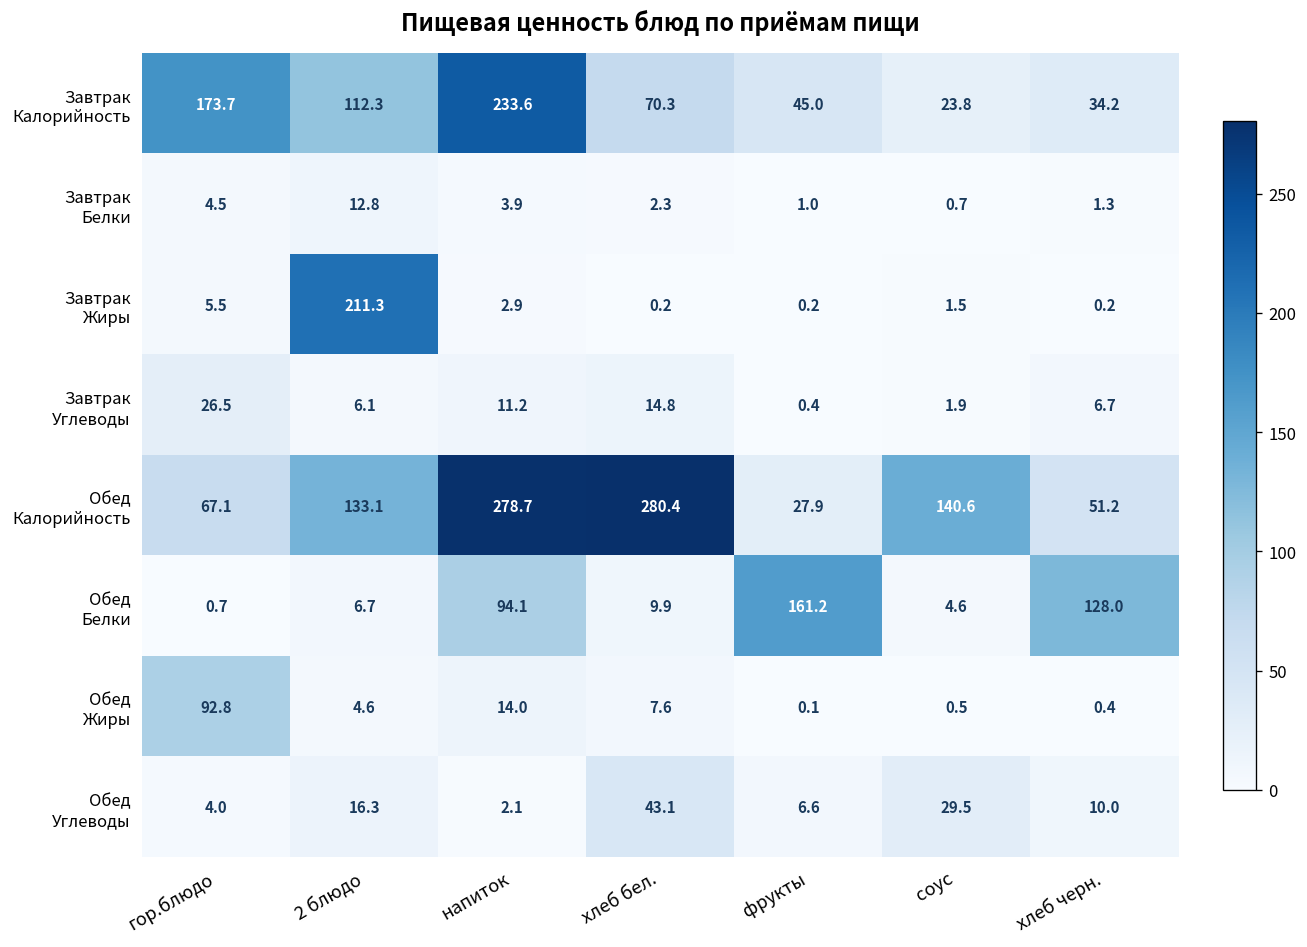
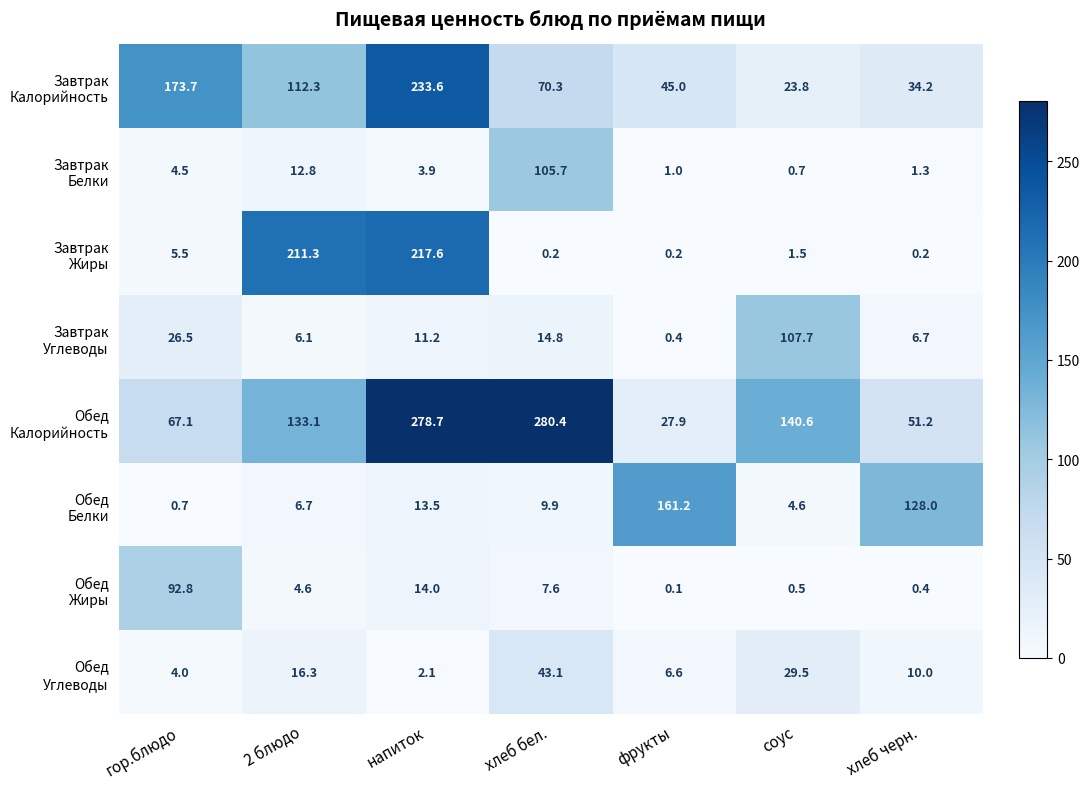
Завтрак Белки, хлеб бел.: 2.3 -> 105.7
Завтрак Жиры, напиток: 2.9 -> 217.6
Завтрак Углеводы, соус: 1.9 -> 107.7
Обед Белки, напиток: 94.1 -> 13.5
